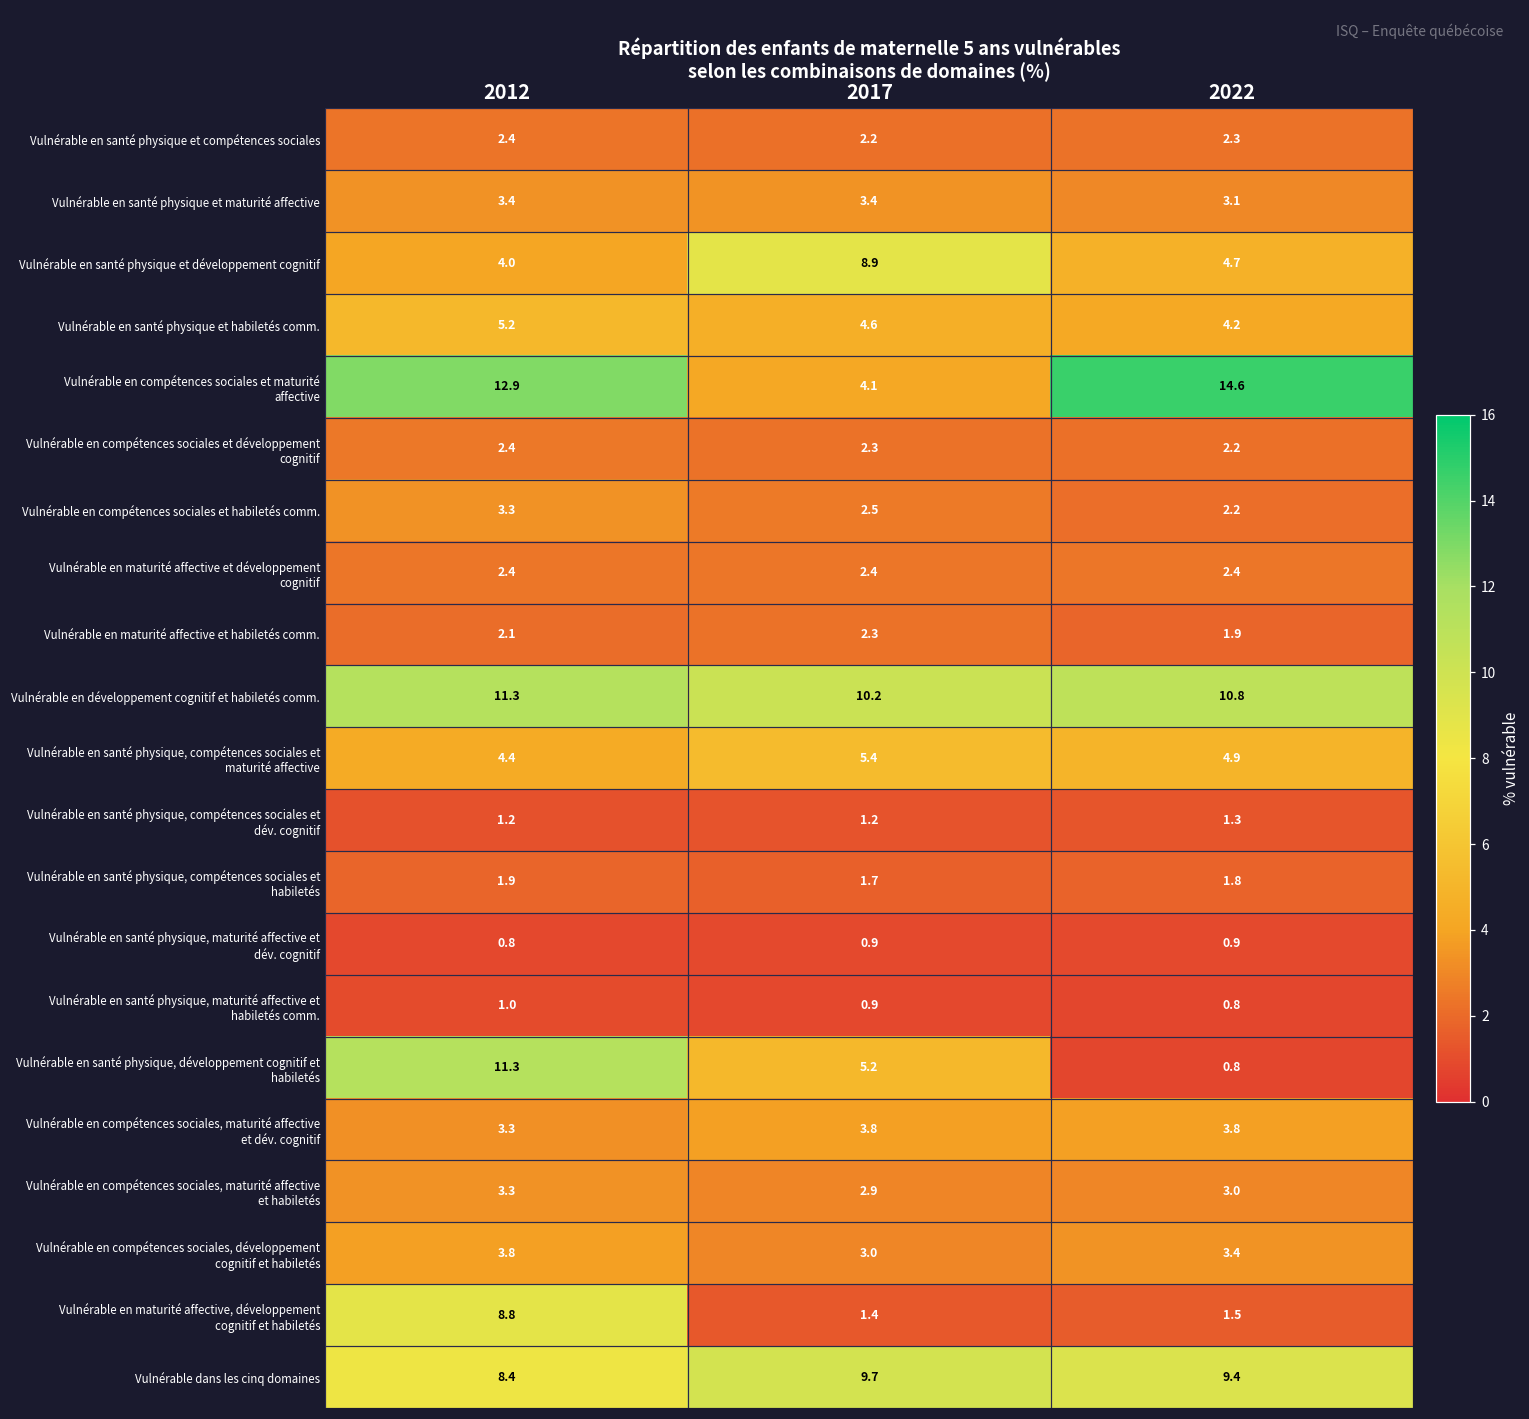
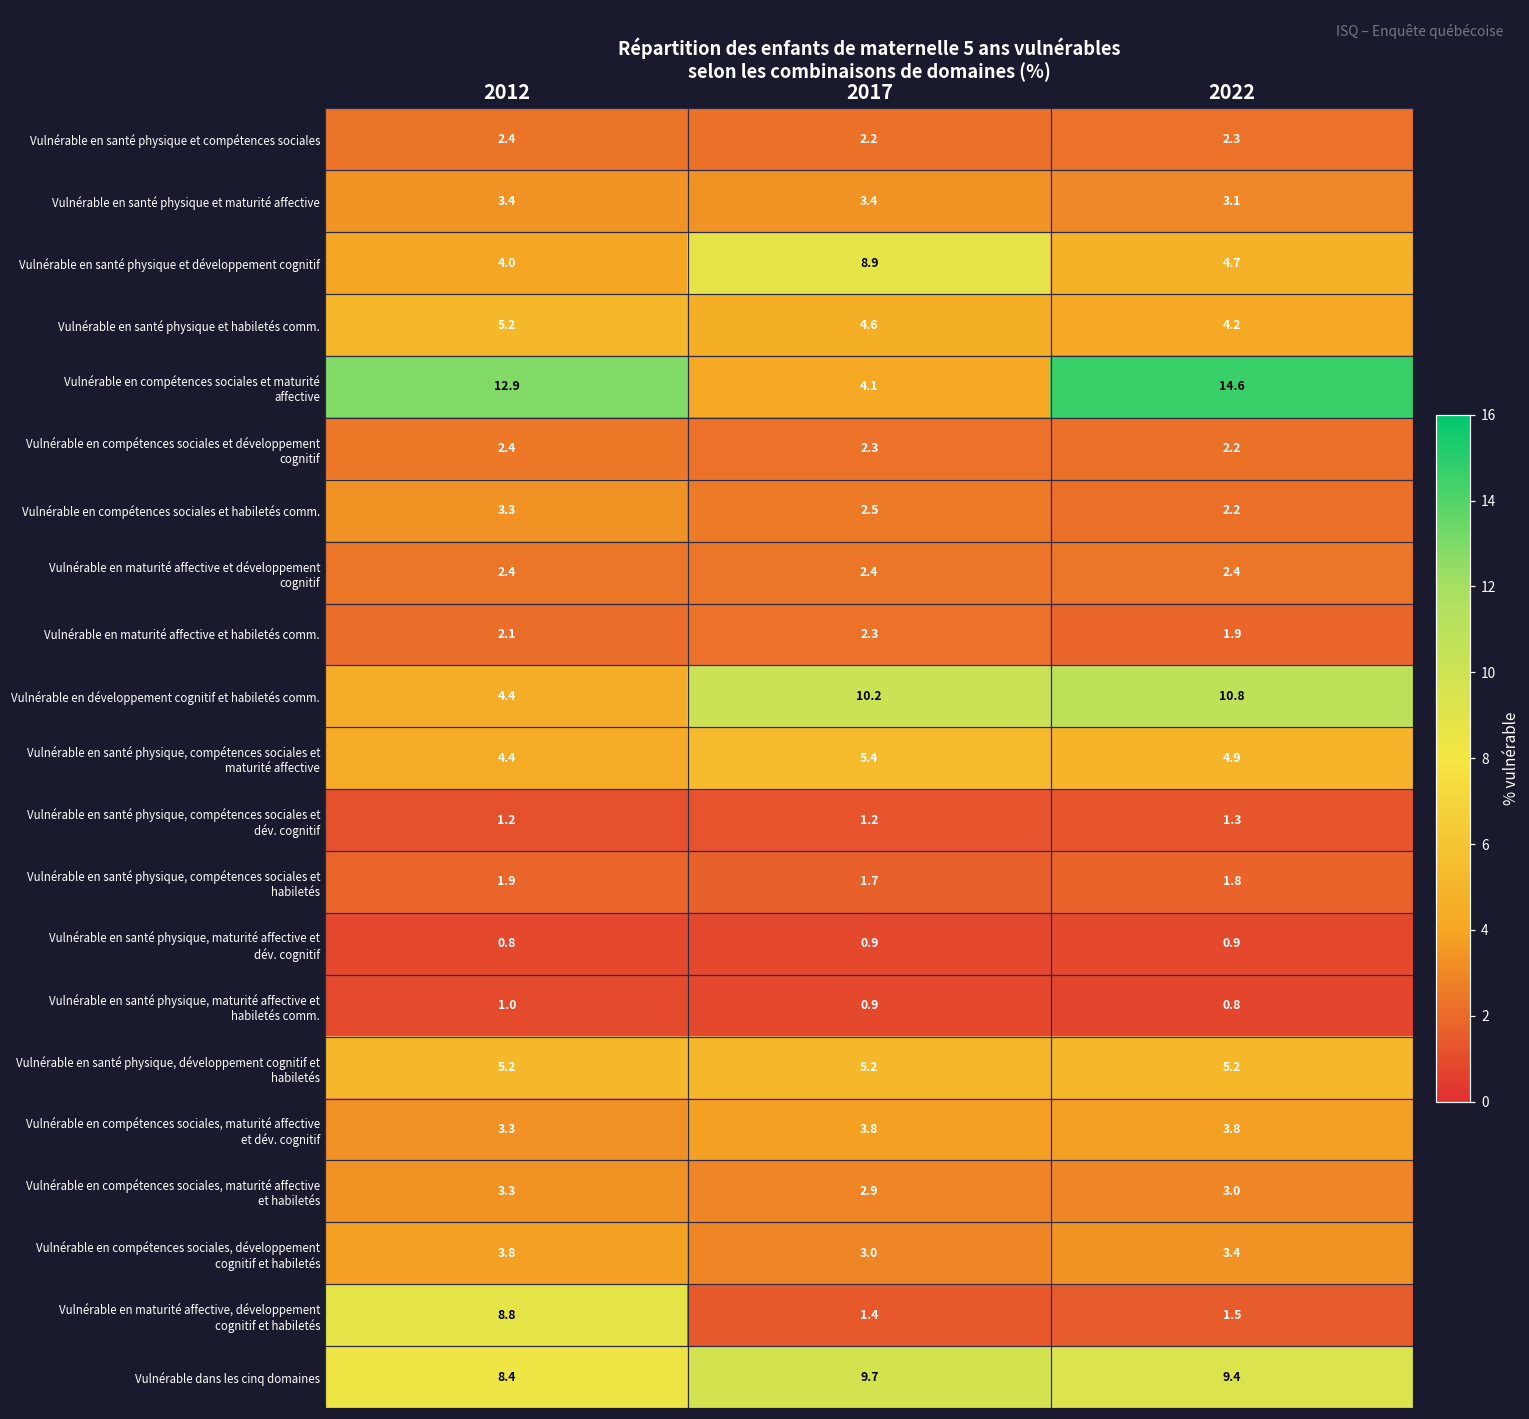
Vulnérable en développement cognitif et habiletés comm., 2012: 11.3 -> 4.4
Vulnérable en santé physique, développement cognitif et habiletés, 2012: 11.3 -> 5.2
Vulnérable en santé physique, développement cognitif et habiletés, 2022: 0.8 -> 5.2
